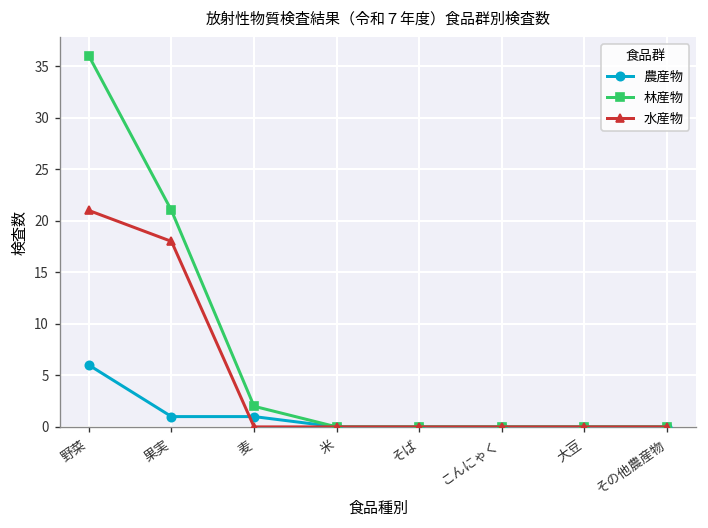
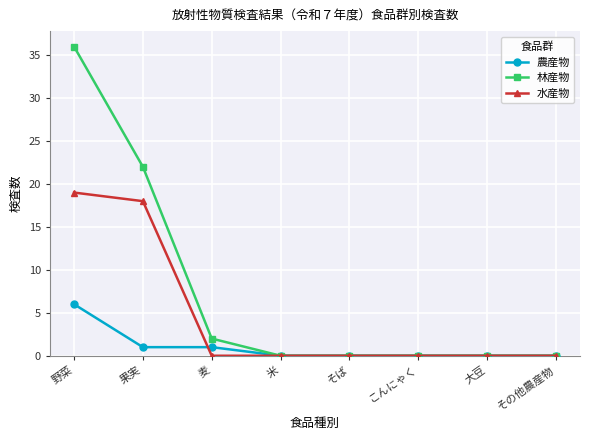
水産物, 野菜: 21 -> 19
林産物, 果実: 21 -> 22
